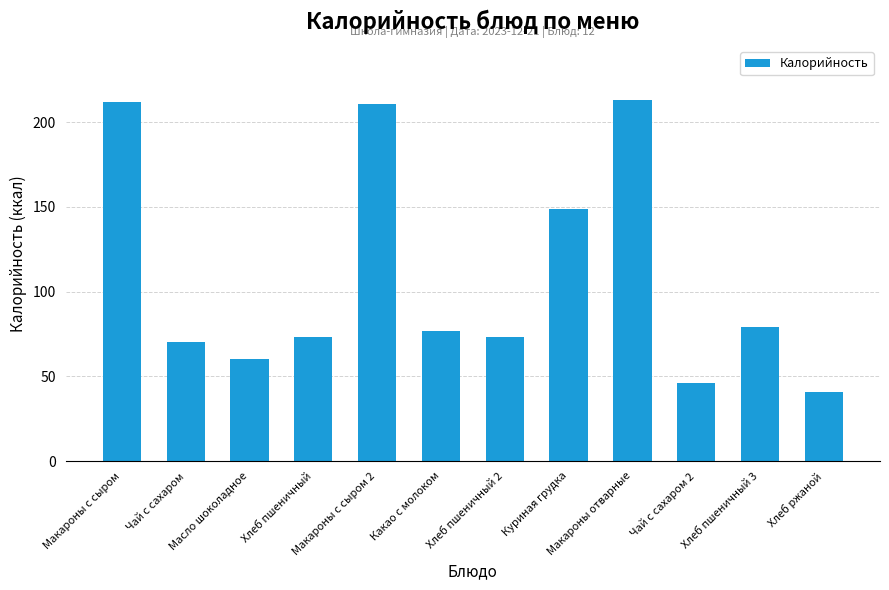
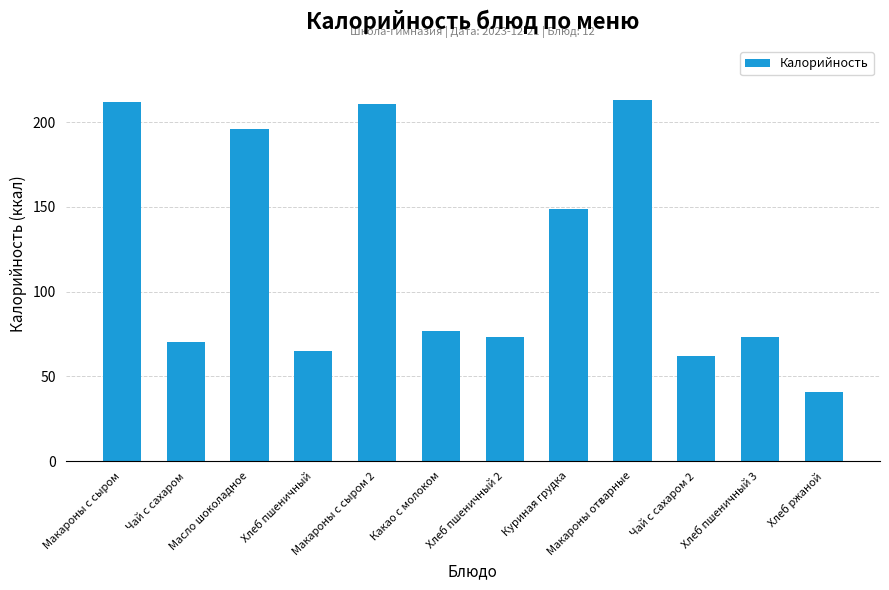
Масло шоколадное: 60 -> 196
Хлеб пшеничный: 73 -> 65
Чай с сахаром 2: 46 -> 62
Хлеб пшеничный 3: 79 -> 73
